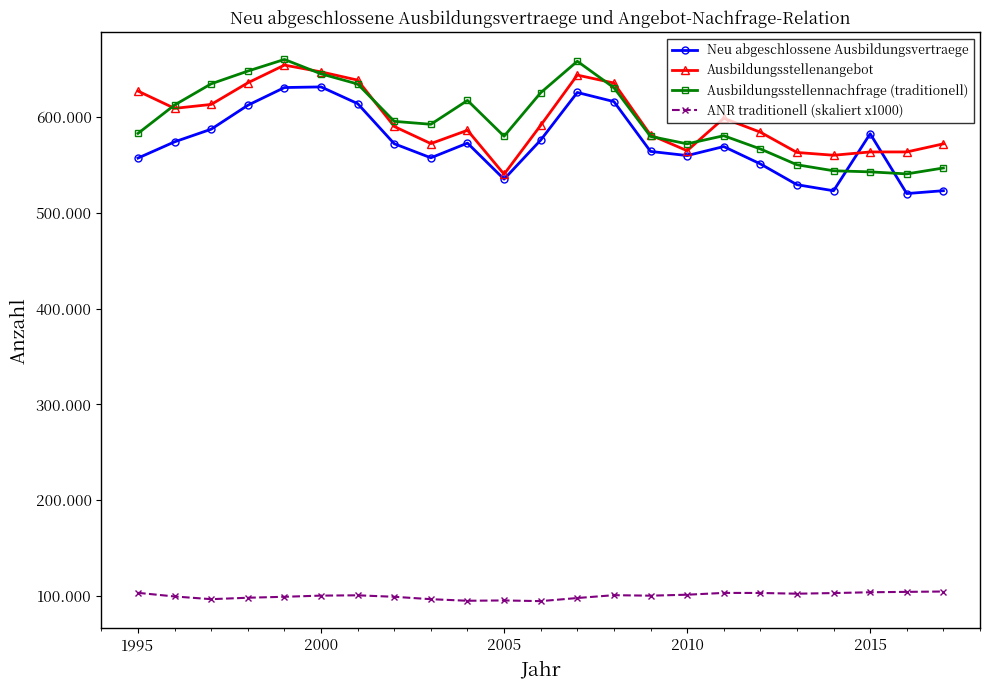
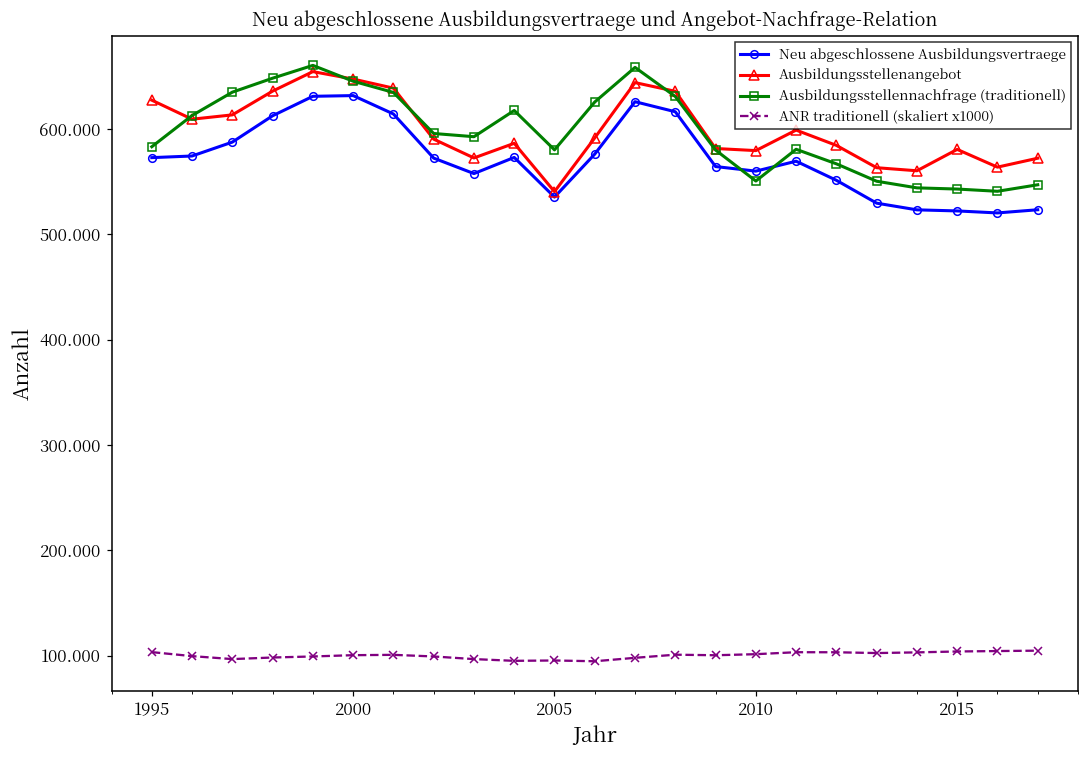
Neu abgeschlossene Ausbildungsvertraege, 1995: 560 -> 570
Ausbildungsstellenangebot, 2010: 570 -> 580
Ausbildungsstellennachfrage (traditionell), 2010: 570 -> 550
Neu abgeschlossene Ausbildungsvertraege, 2015: 580 -> 520
Ausbildungsstellenangebot, 2015: 560 -> 580
